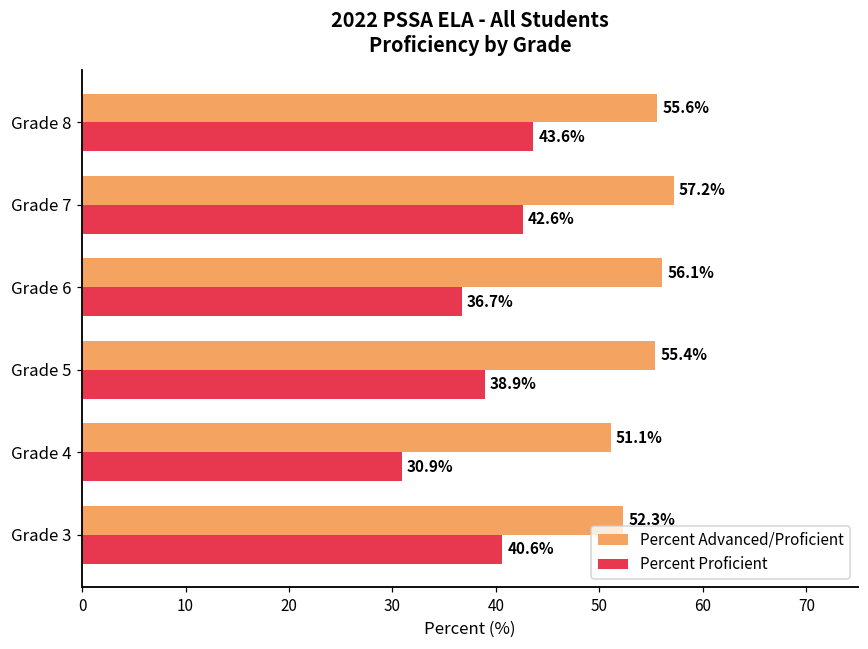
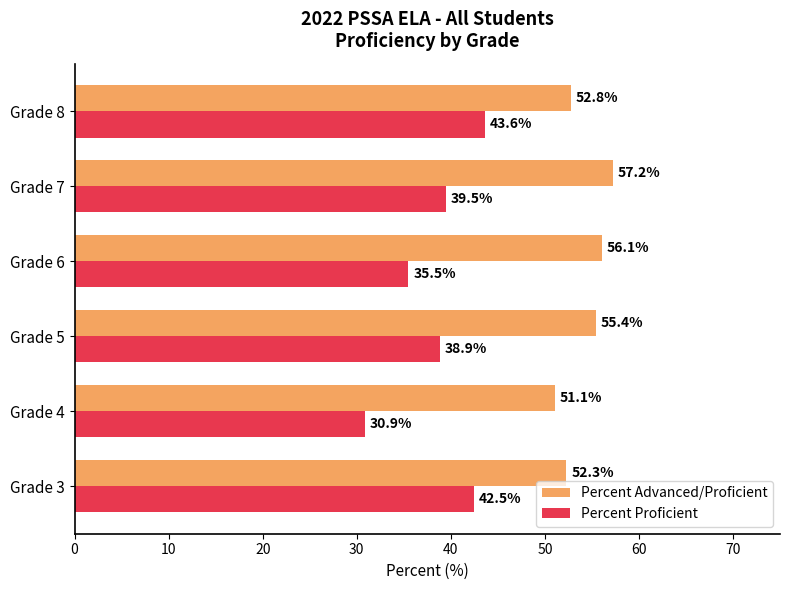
Percent Advanced/Proficient, Grade 8: 55.6% -> 52.8%
Percent Proficient, Grade 7: 42.6% -> 39.5%
Percent Proficient, Grade 6: 36.7% -> 35.5%
Percent Proficient, Grade 3: 40.6% -> 42.5%
